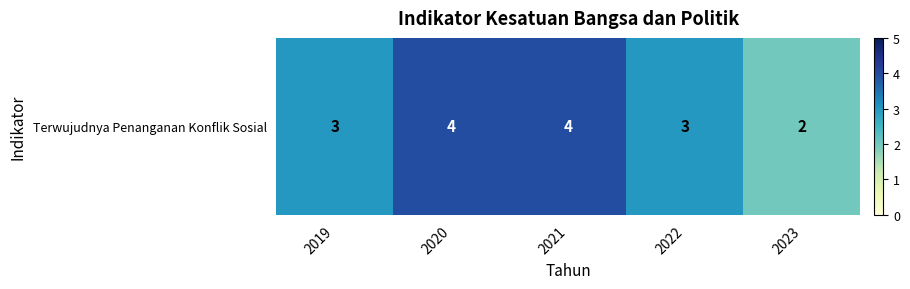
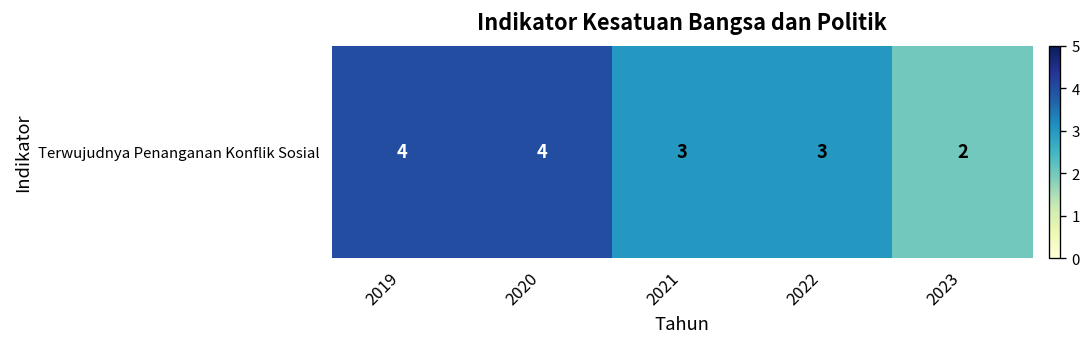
Terwujudnya Penanganan Konflik Sosial, 2019: 3 -> 4
Terwujudnya Penanganan Konflik Sosial, 2021: 4 -> 3
